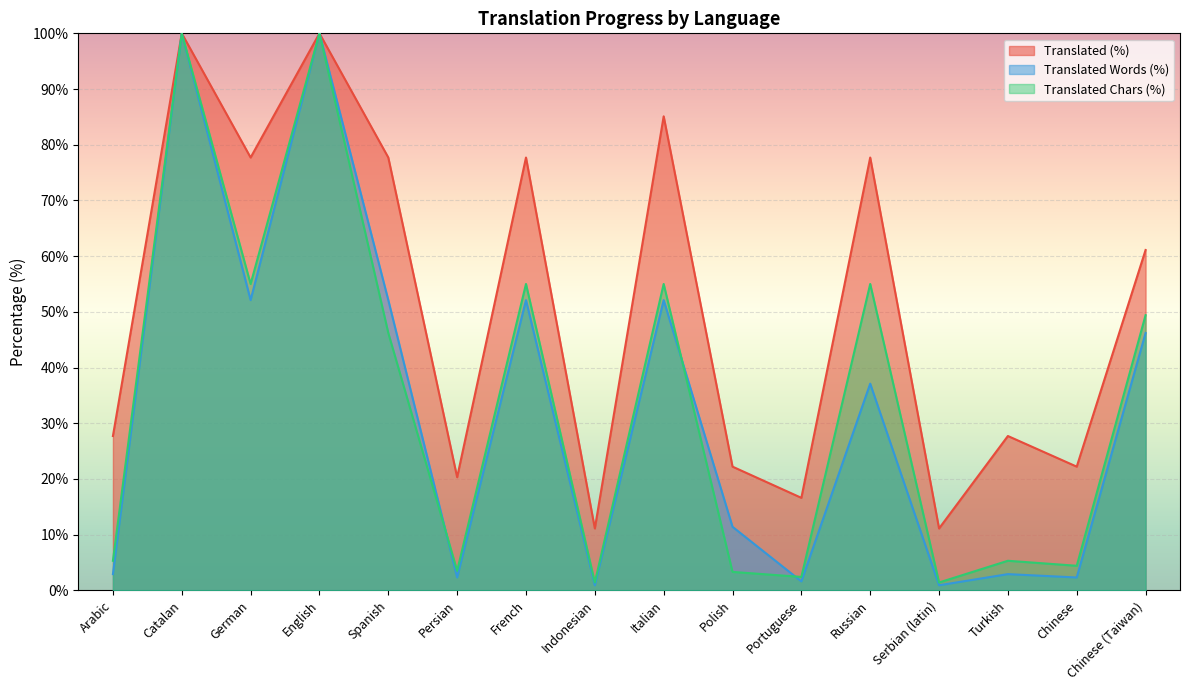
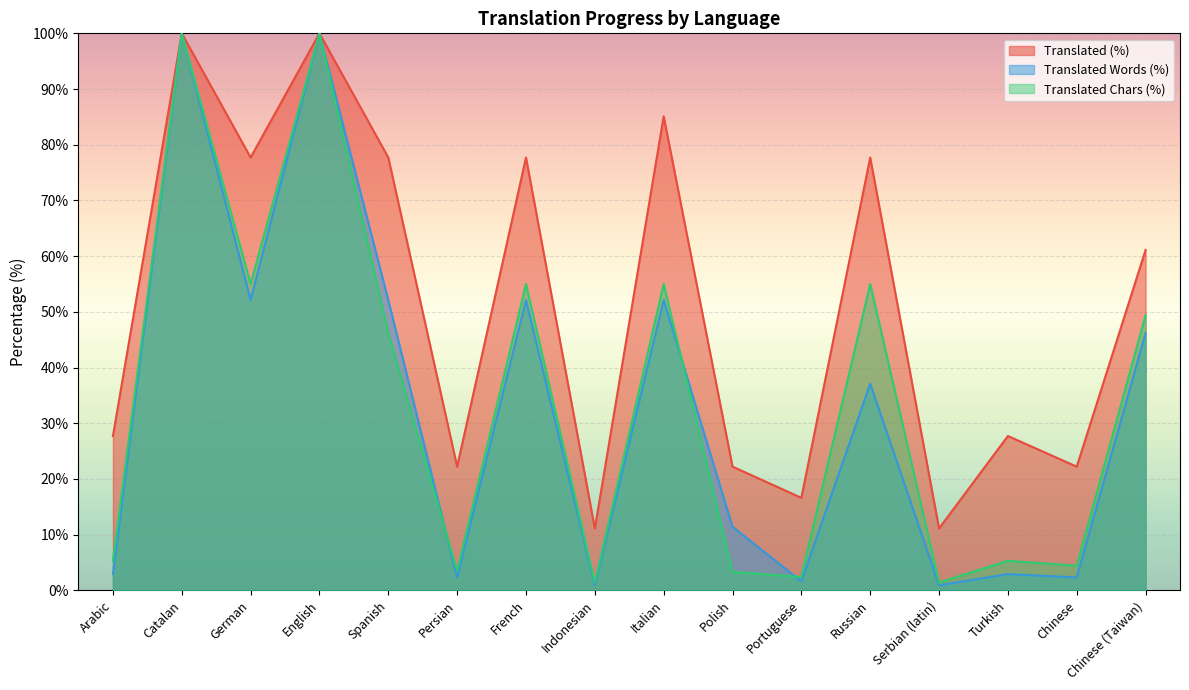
Translated (%), Persian: 20% -> 22%
